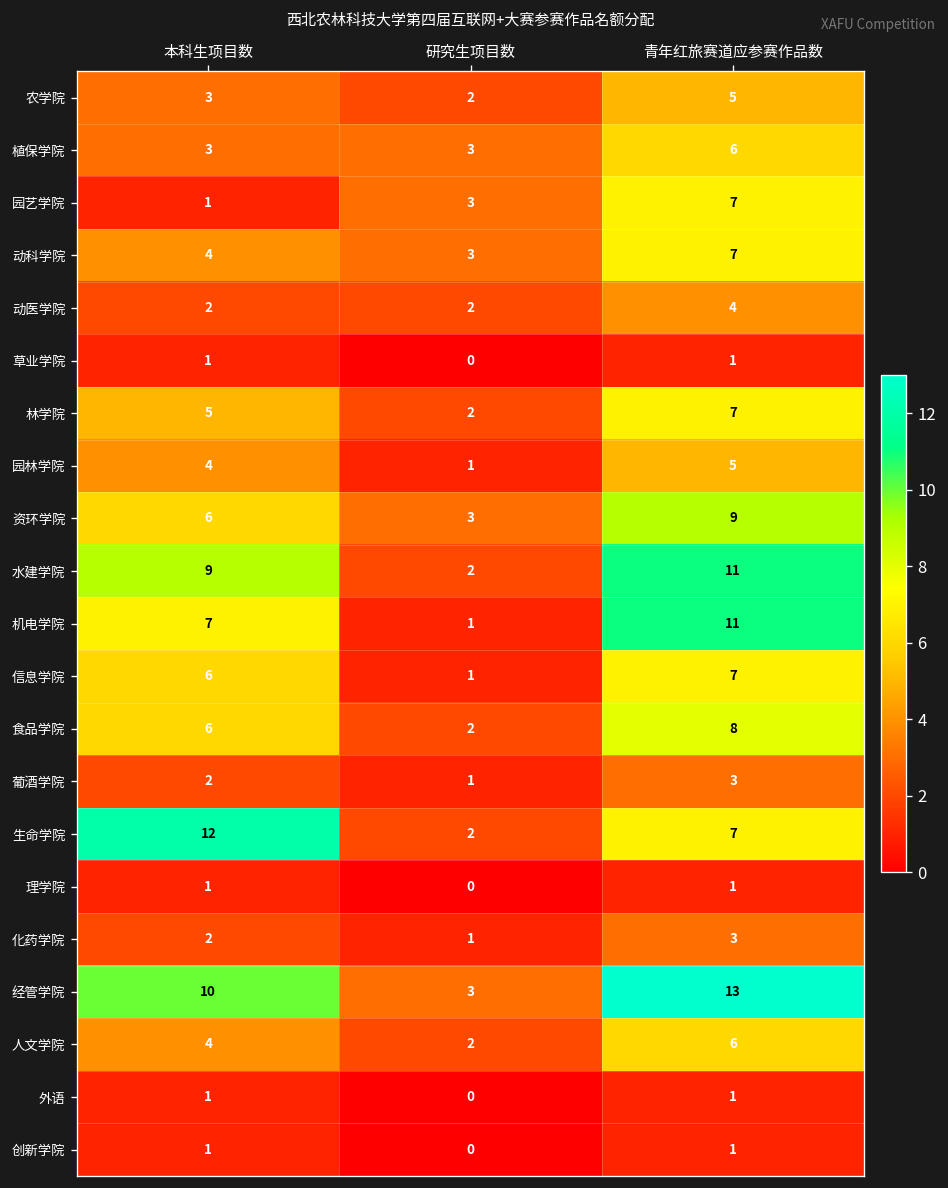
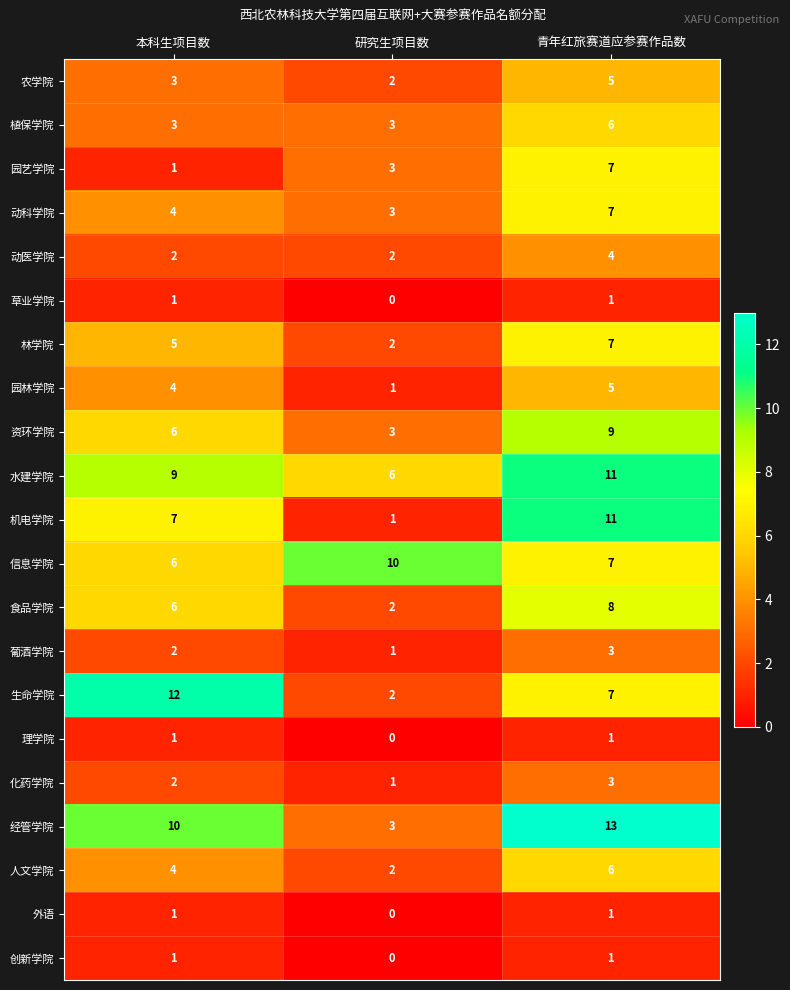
水建学院, 研究生项目数: 2 -> 6
信息学院, 研究生项目数: 1 -> 10
